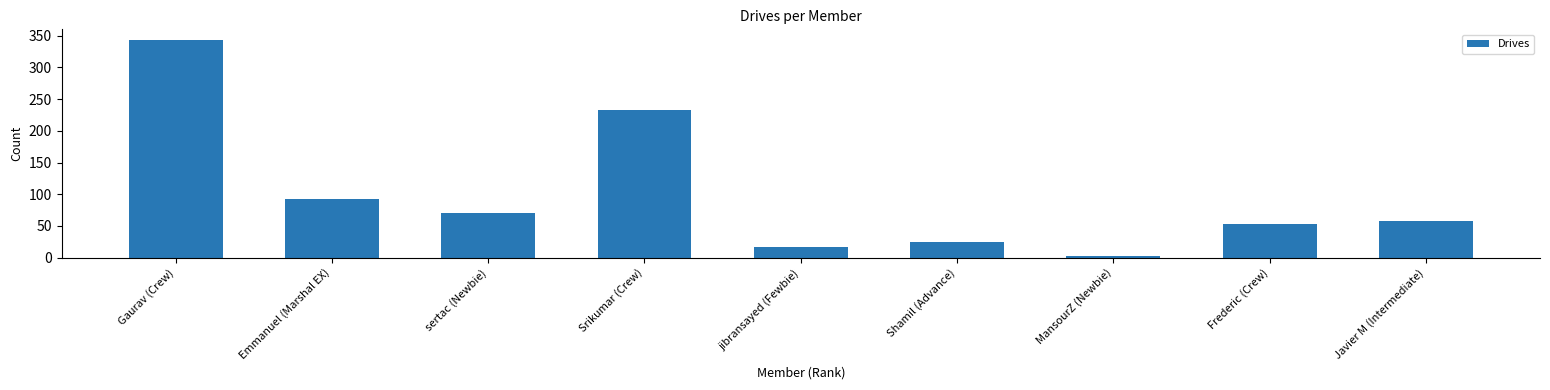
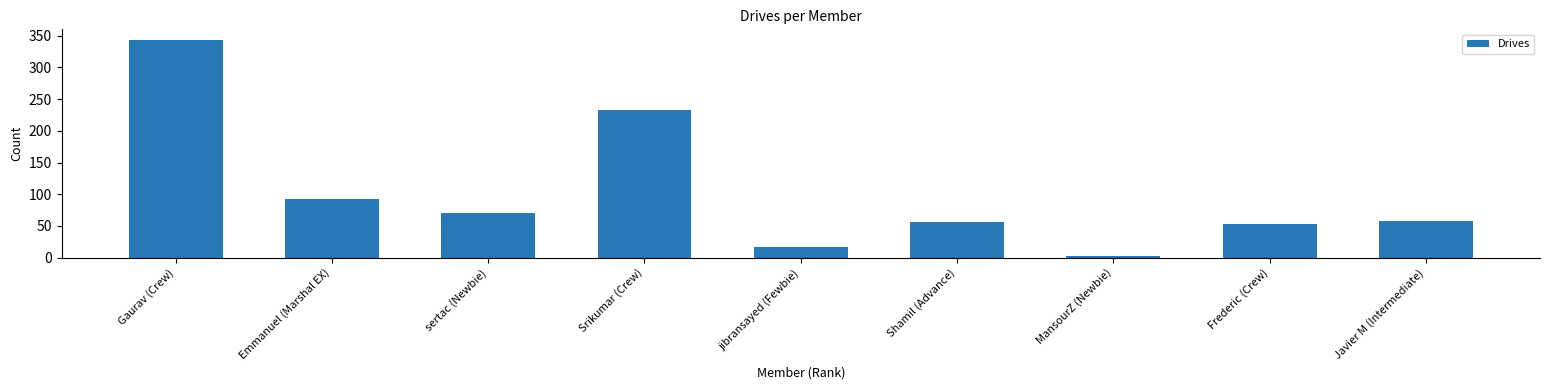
Shamil (Advance): 30 -> 60
